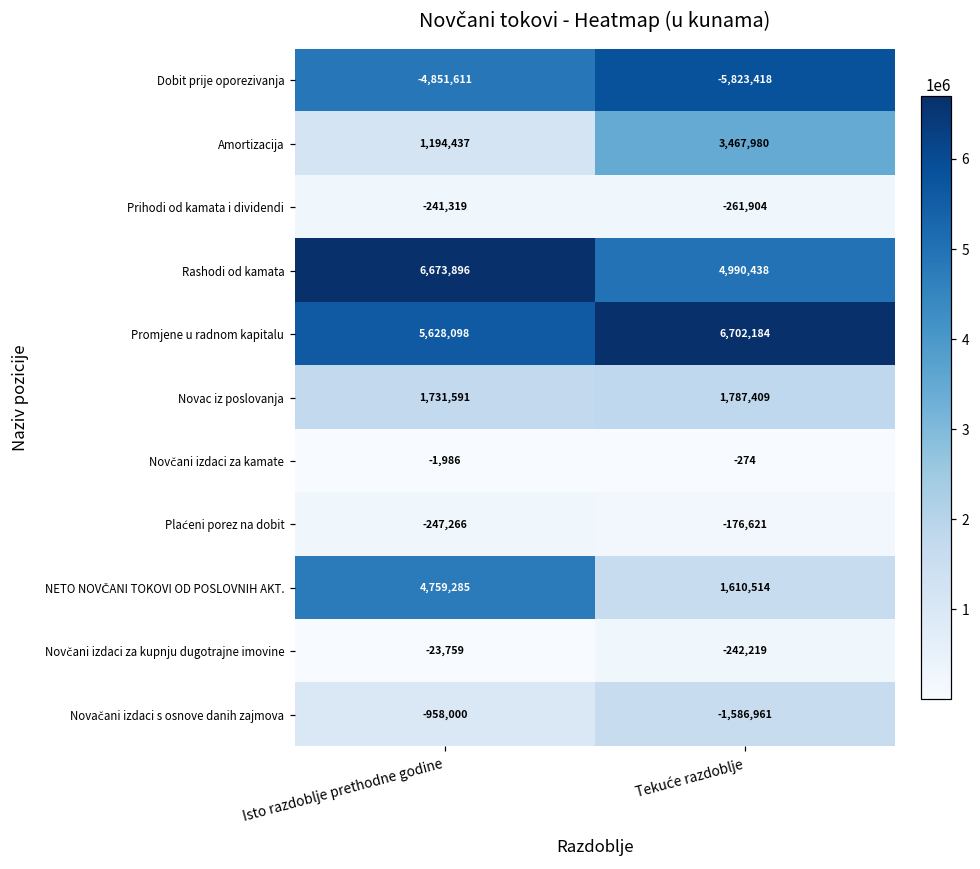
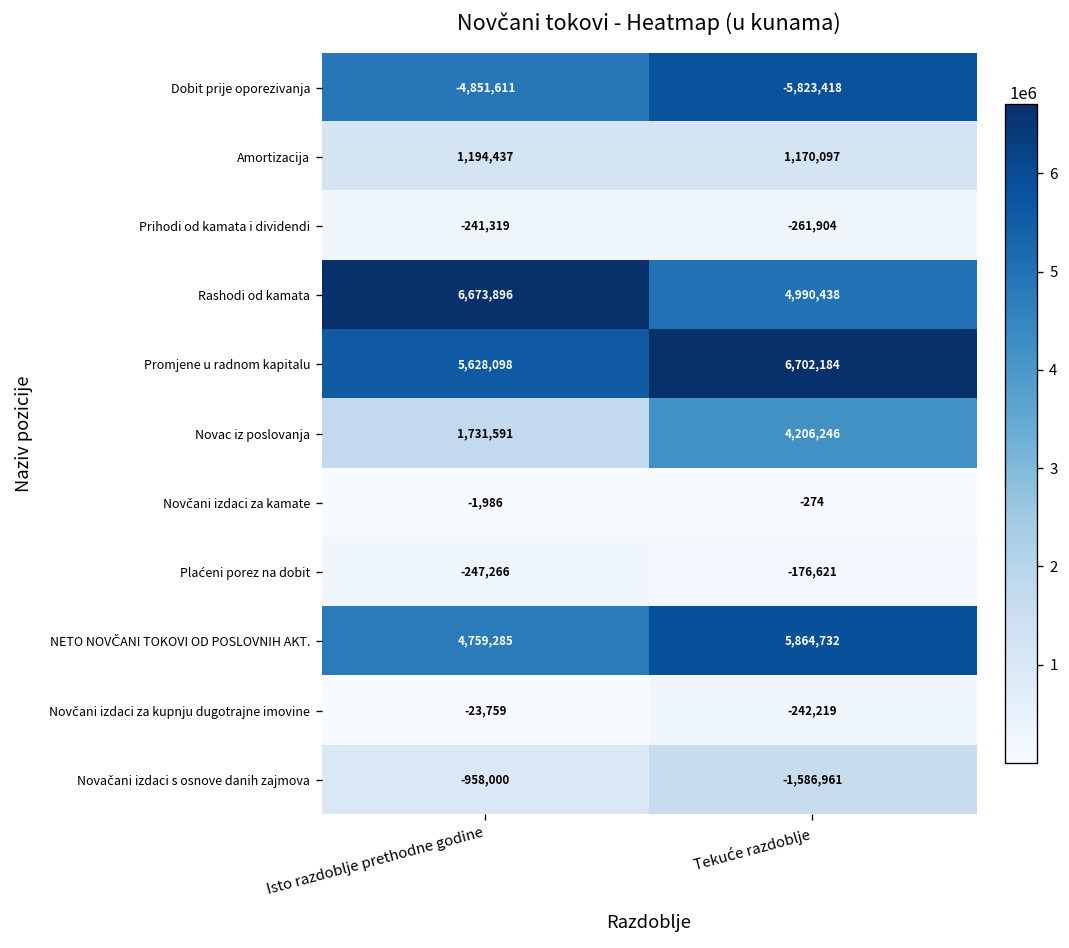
Amortizacija, Tekuće razdoblje: 3,467,980 -> 1,170,097
Novac iz poslovanja, Tekuće razdoblje: 1,787,409 -> 4,206,246
NETO NOVČANI TOKOVI OD POSLOVNIH AKT., Tekuće razdoblje: 1,610,514 -> 5,864,732
